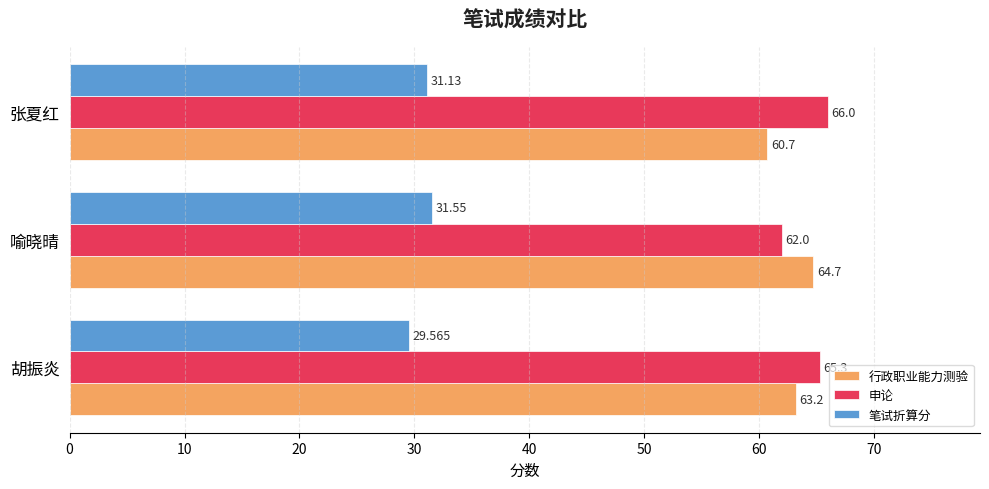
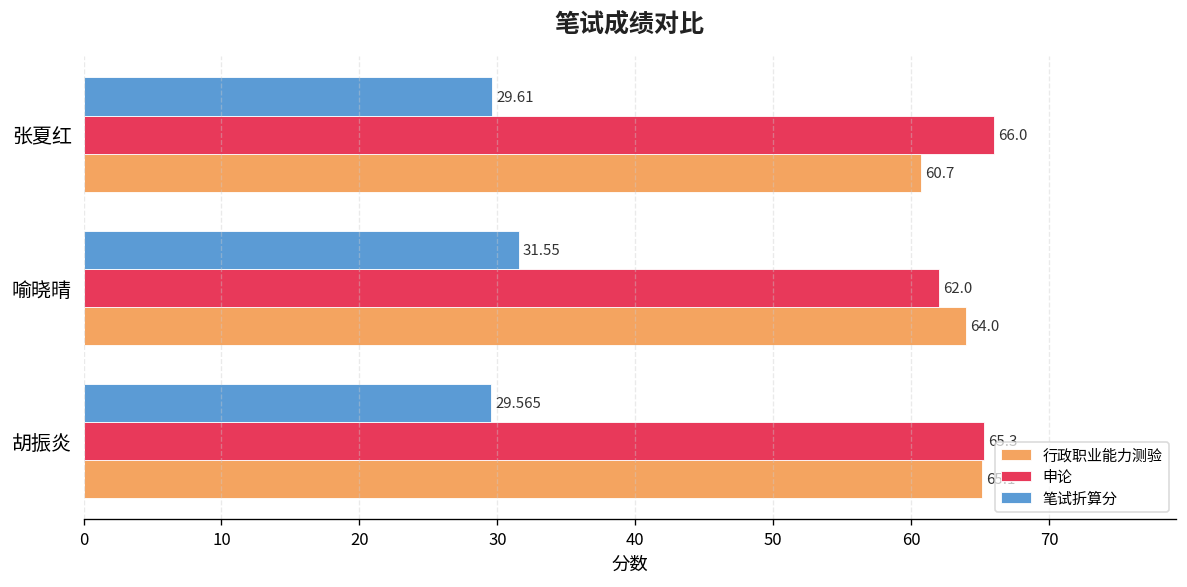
笔试折算分, 张夏红: 31.13 -> 29.61
行政职业能力测验, 喻晓晴: 64.7 -> 64.0
行政职业能力测验, 胡振炎: 63.2 -> 65.1
